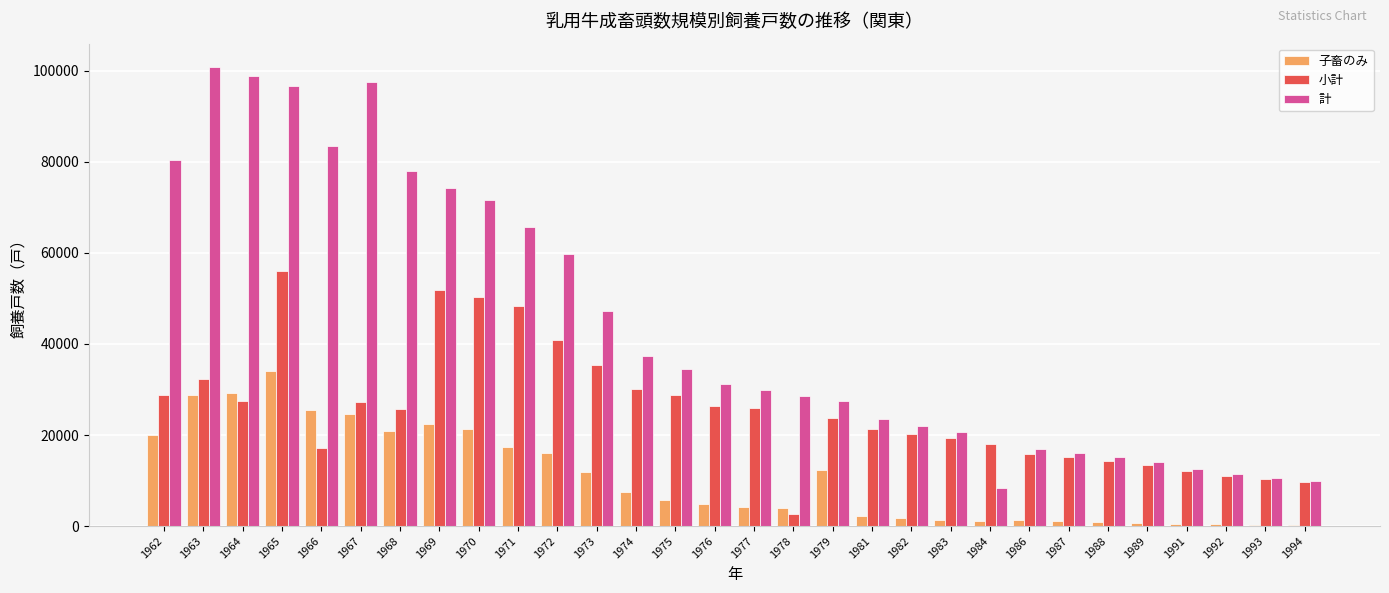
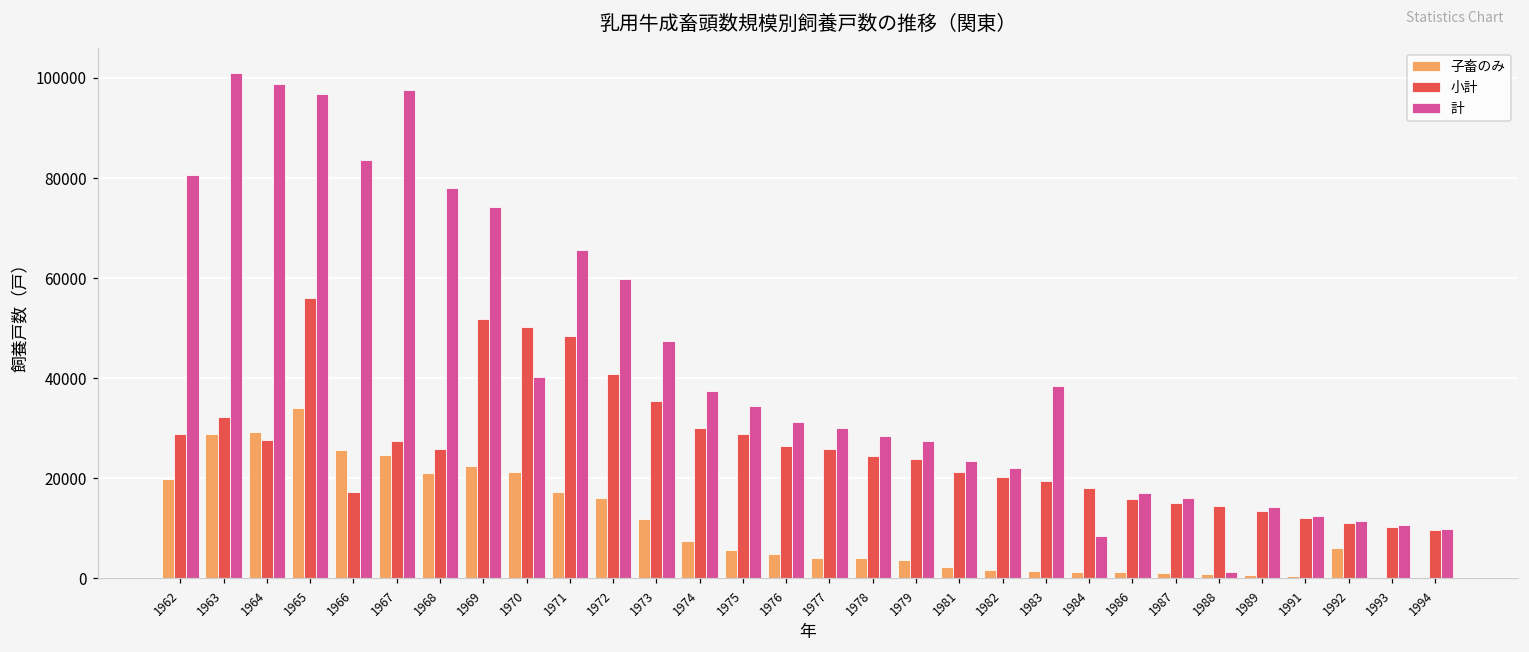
計, 1970: 72000 -> 40000
小計, 1978: 3000 -> 25000
子畜のみ, 1979: 12000 -> 4000
計, 1983: 21000 -> 38000
計, 1988: 15000 -> 1000
子畜のみ, 1992: 0 -> 6000
